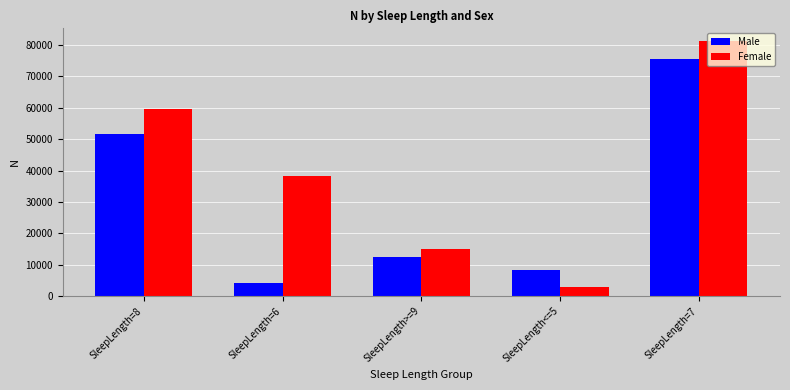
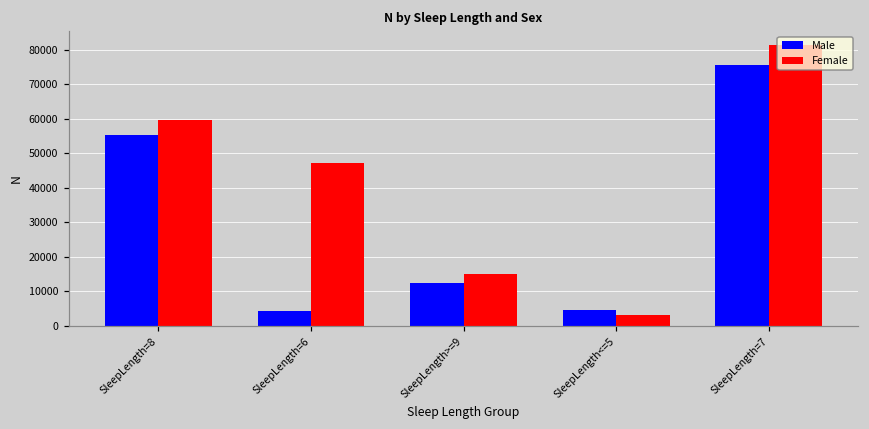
Male, SleepLength=8: 52000 -> 55000
Female, SleepLength=6: 38000 -> 47000
Male, SleepLength<=5: 8000 -> 5000
